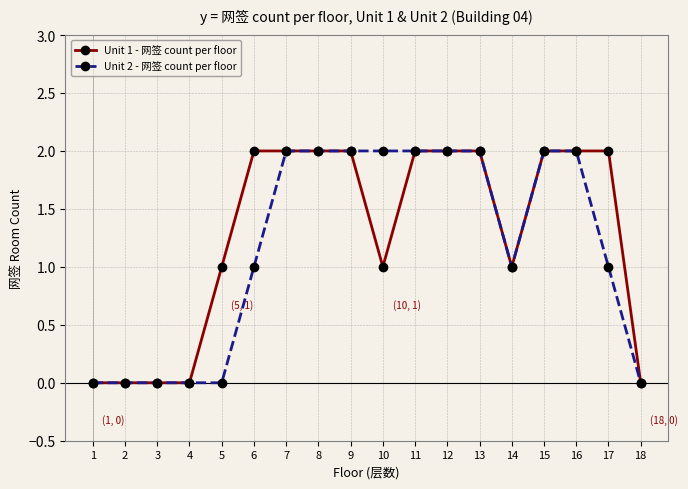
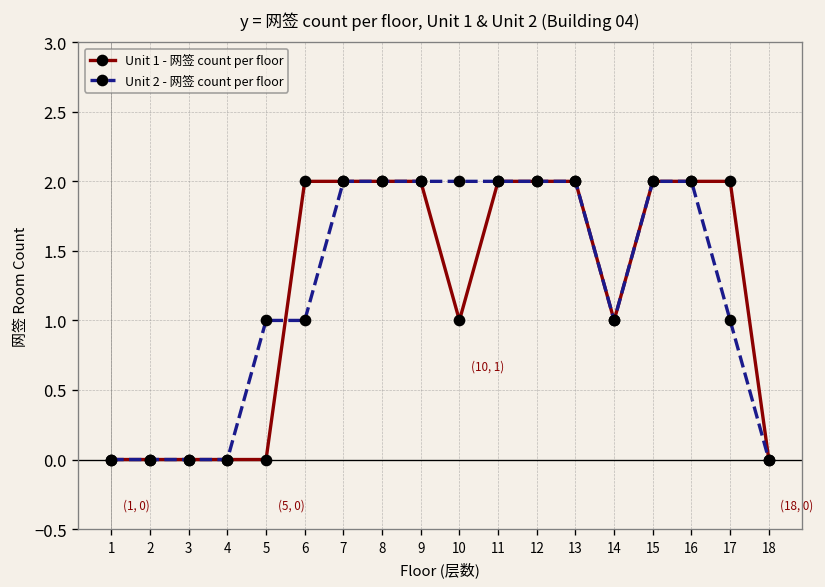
Unit 1 - 网签 count per floor, 5: 1 -> 0
Unit 2 - 网签 count per floor, 5: 0 -> 1
